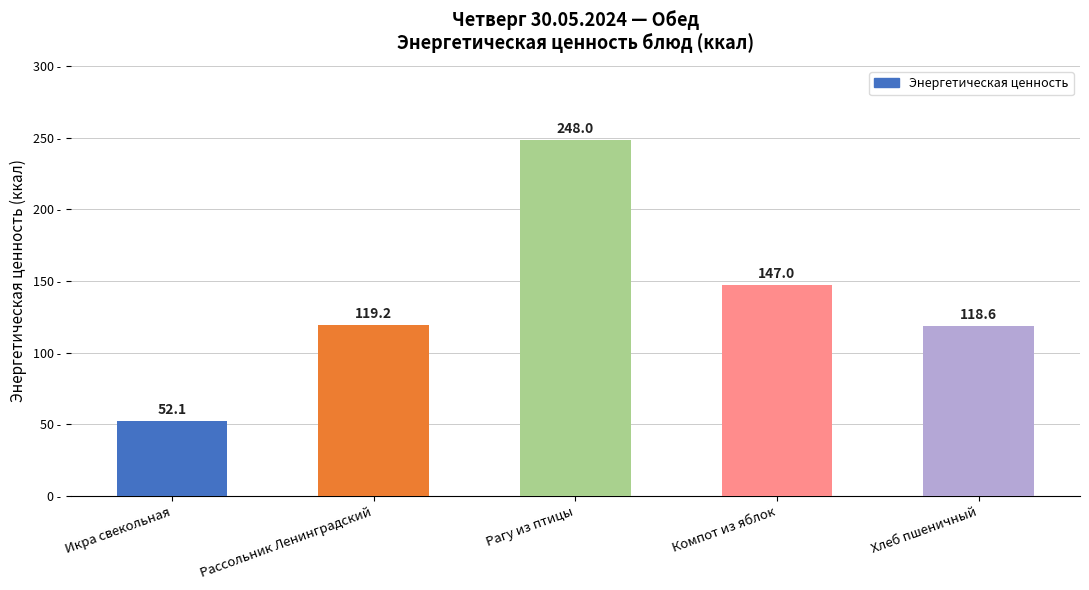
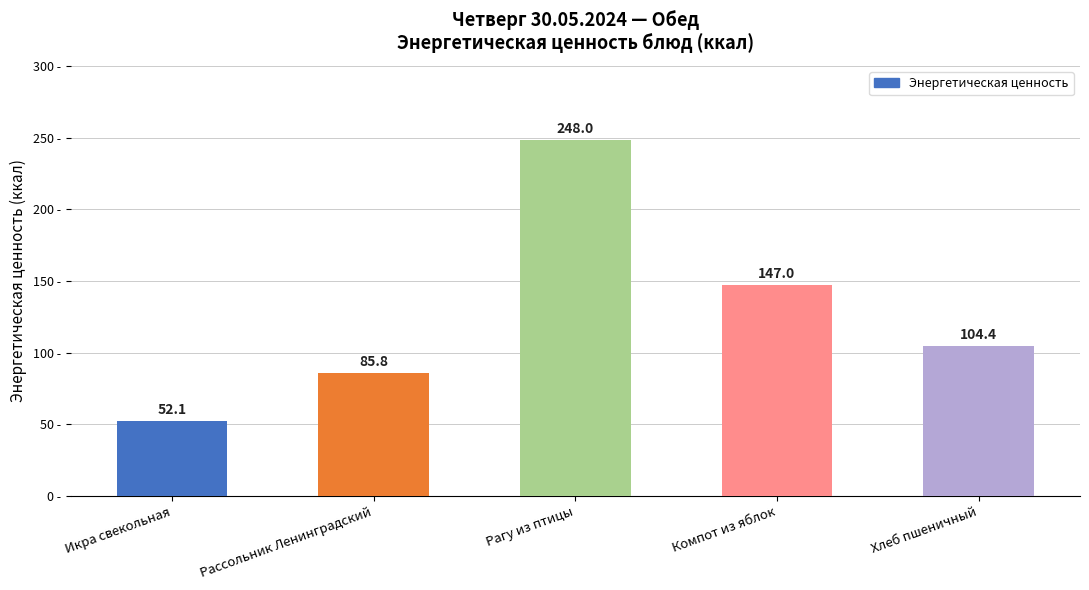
Рассольник Ленинградский: 119.2 -> 85.8
Хлеб пшеничный: 118.6 -> 104.4
